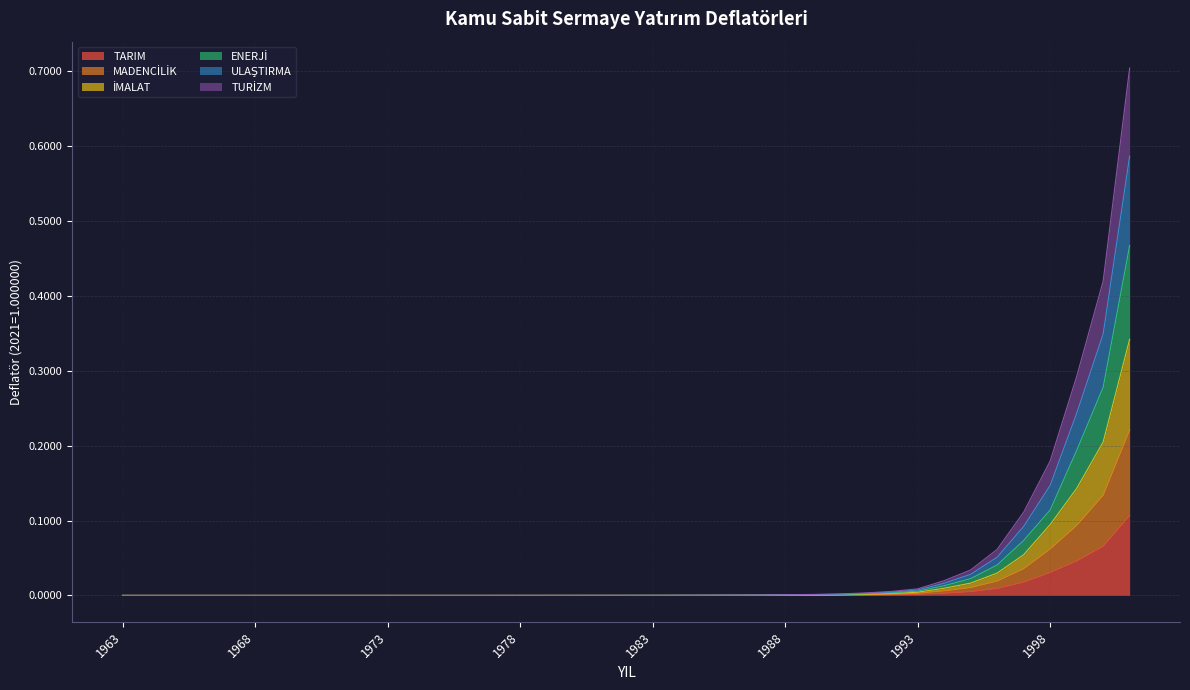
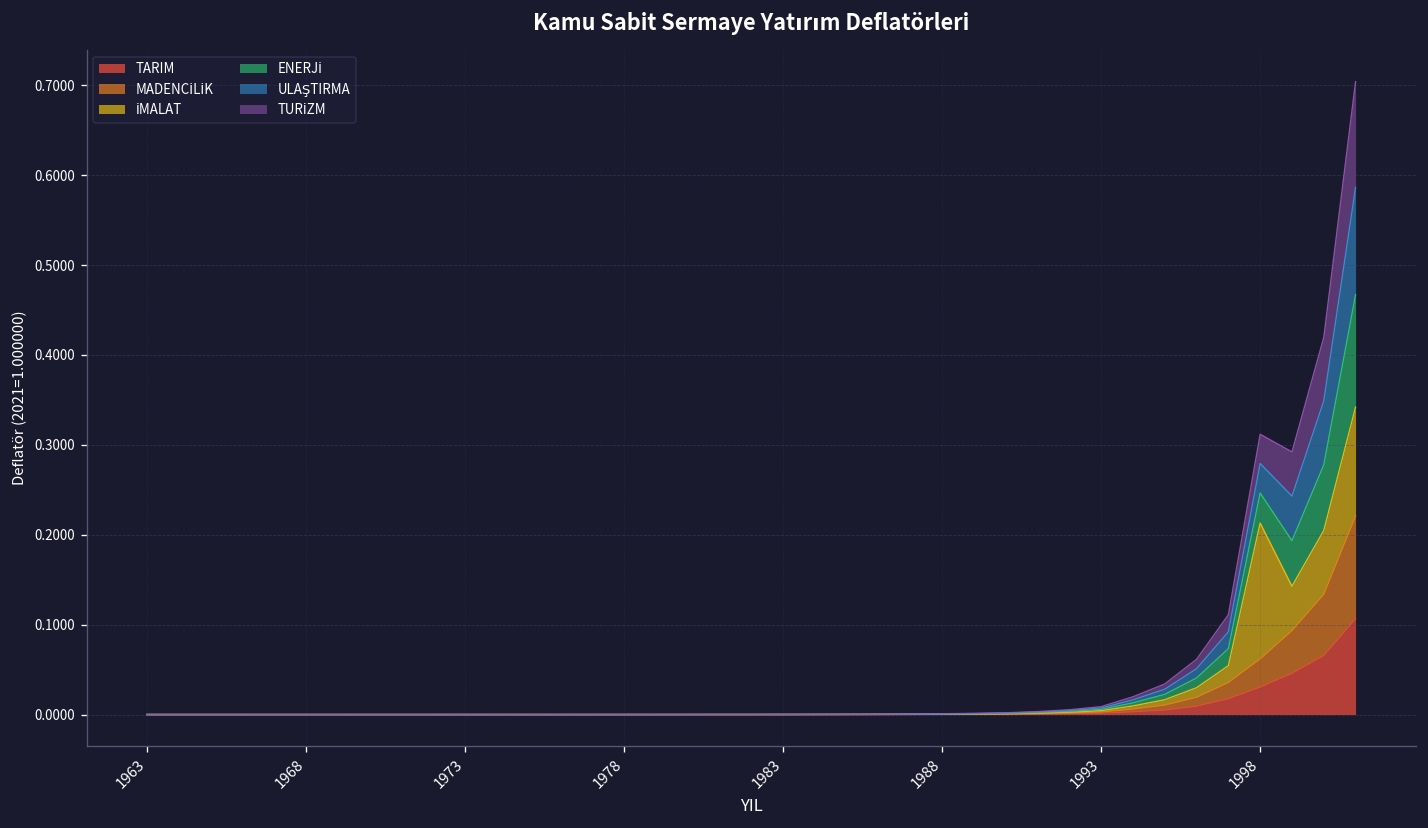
İMALAT, 1998: 0.03 -> 0.15
ENERJİ, 1998: 0.02 -> 0.03
